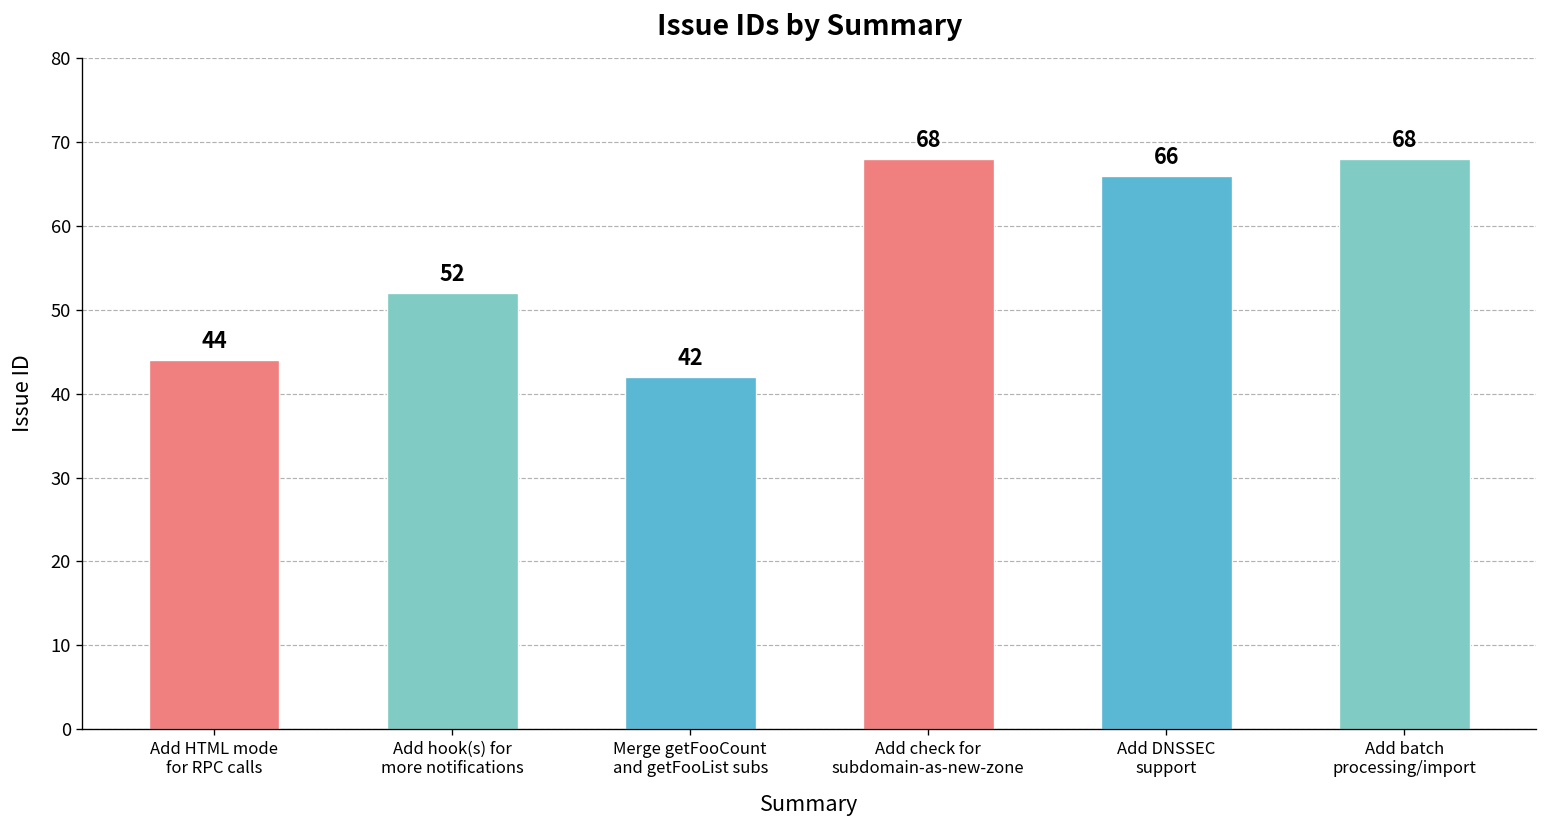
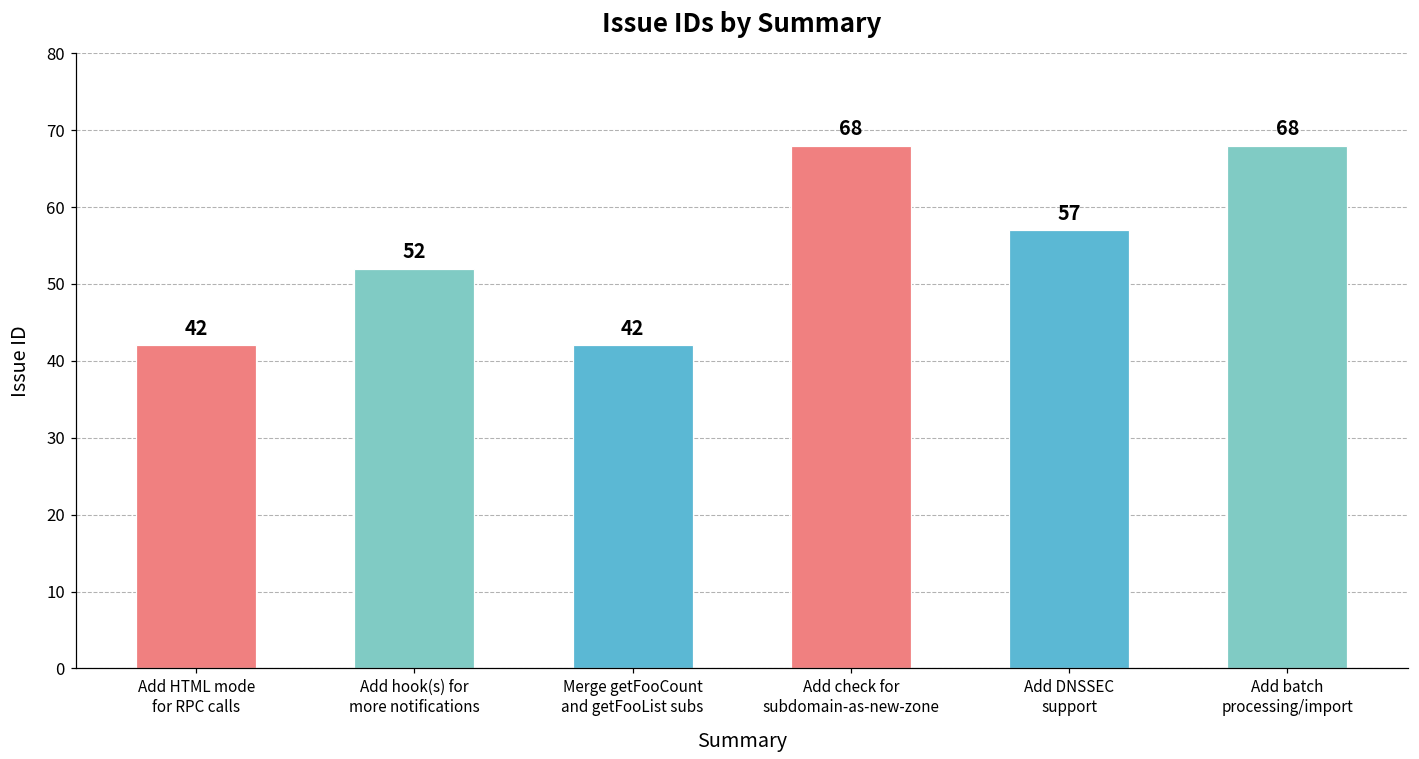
Add HTML mode for RPC calls: 44 -> 42
Add DNSSEC support: 66 -> 57
